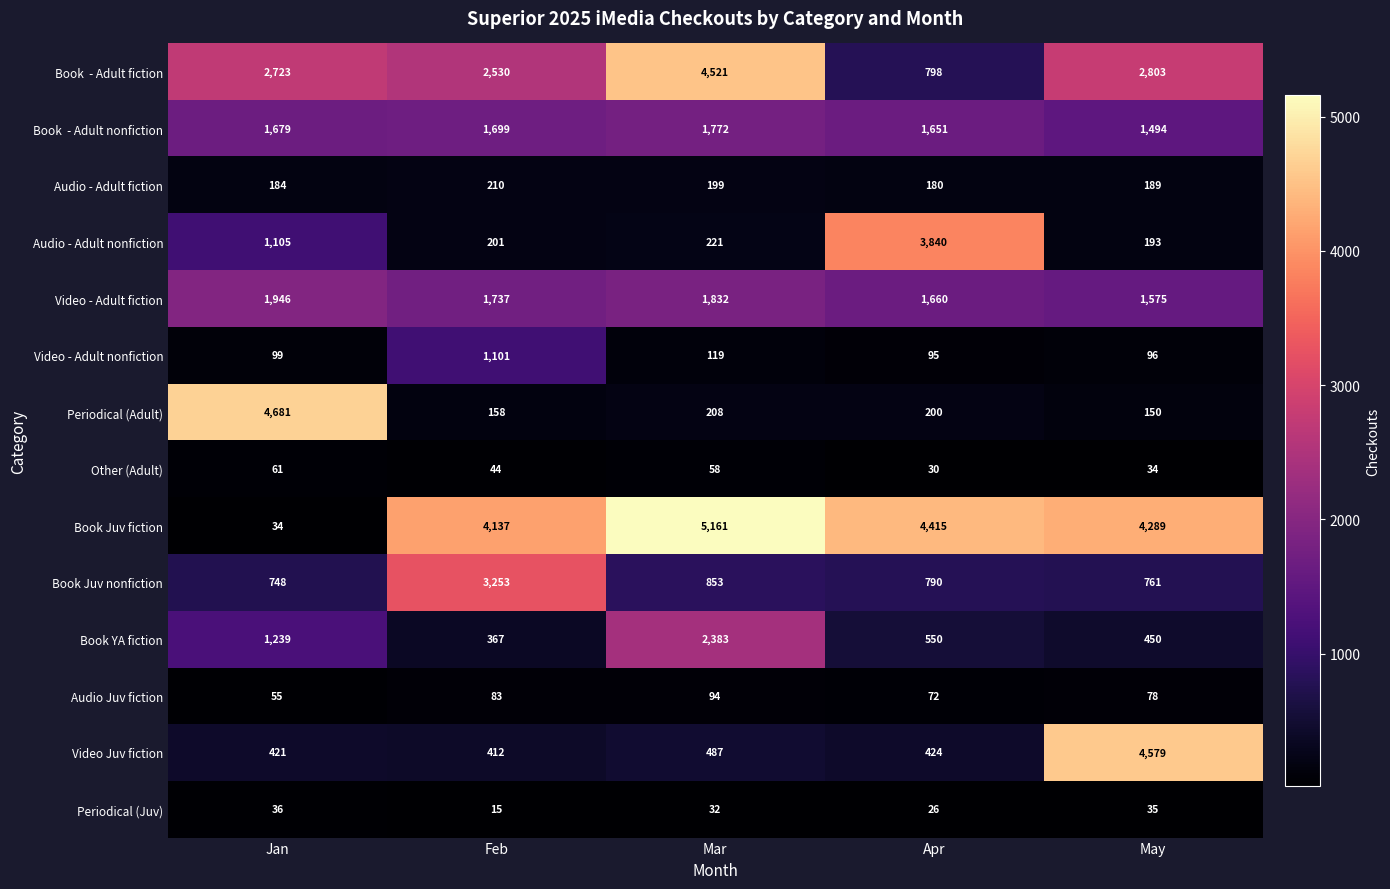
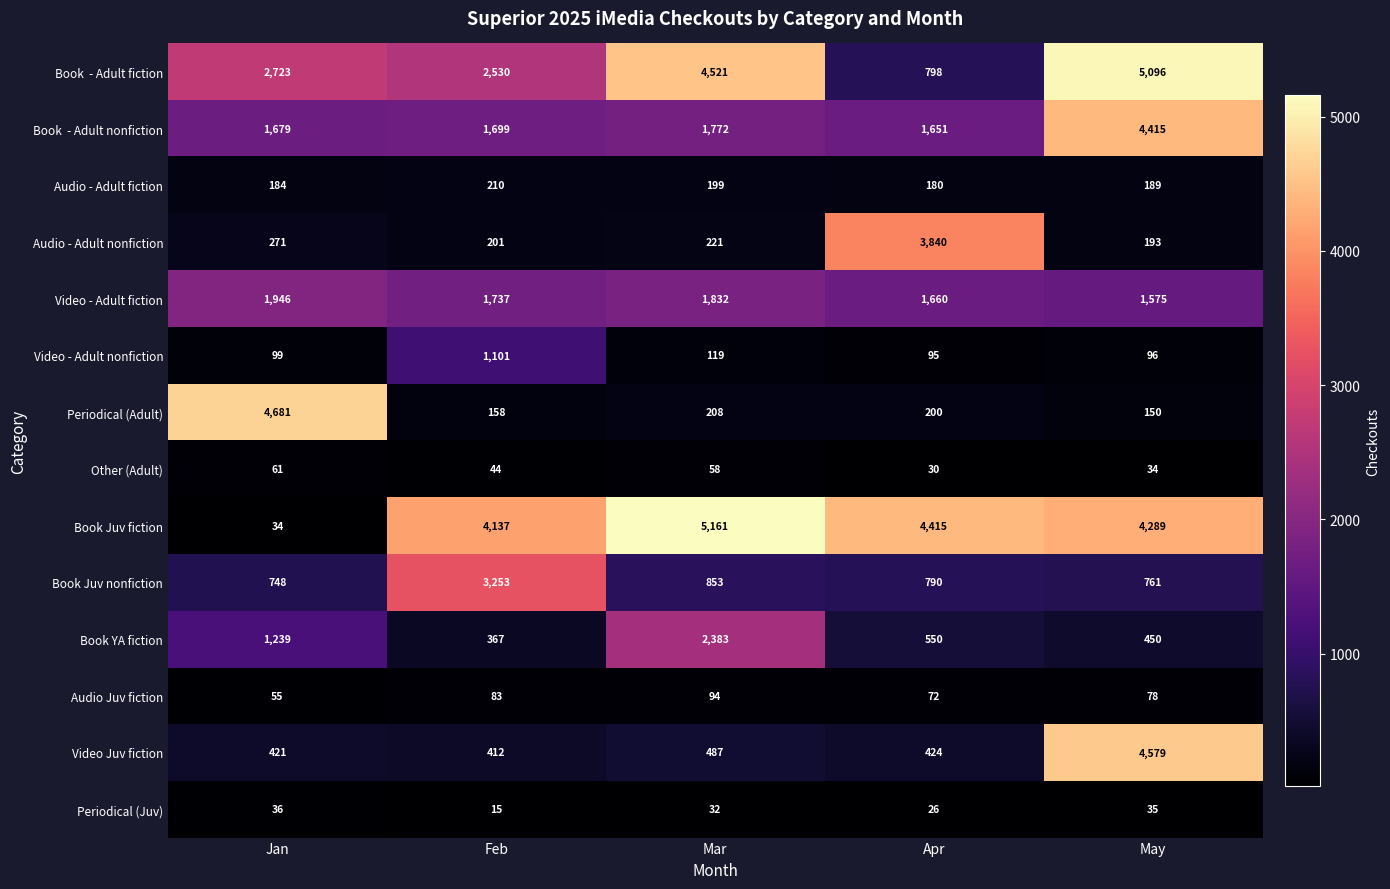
Book - Adult fiction, May: 2,803 -> 5,096
Book - Adult nonfiction, May: 1,494 -> 4,415
Audio - Adult nonfiction, Jan: 1,105 -> 271
